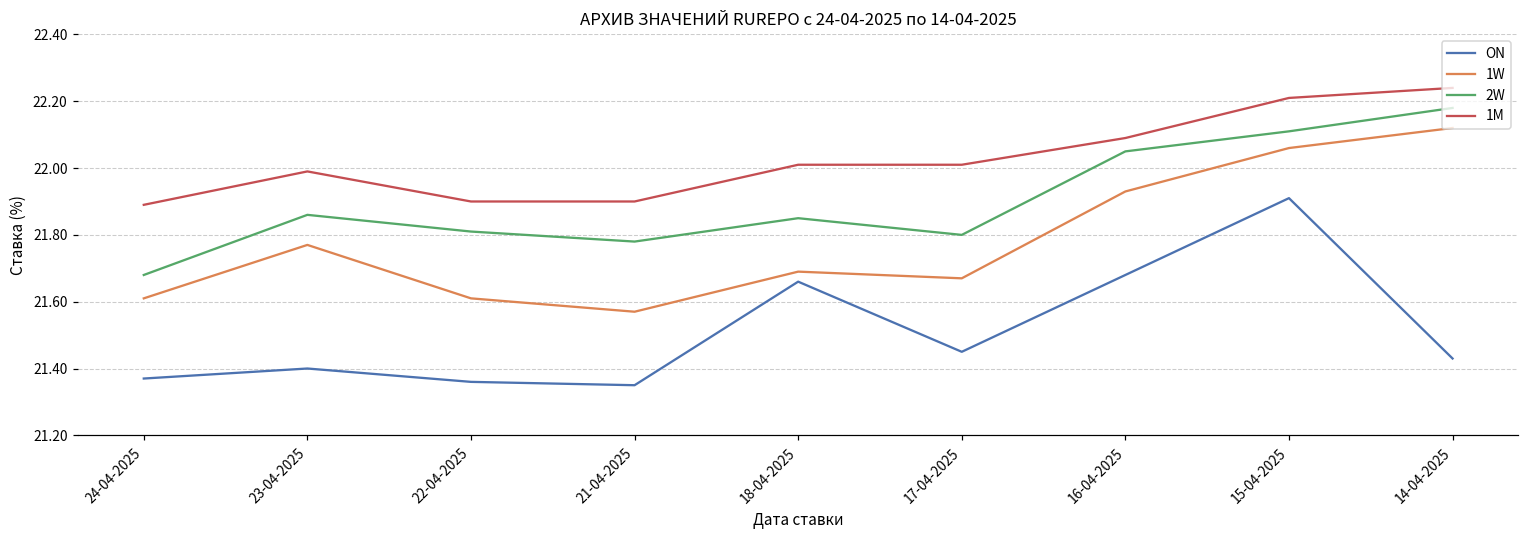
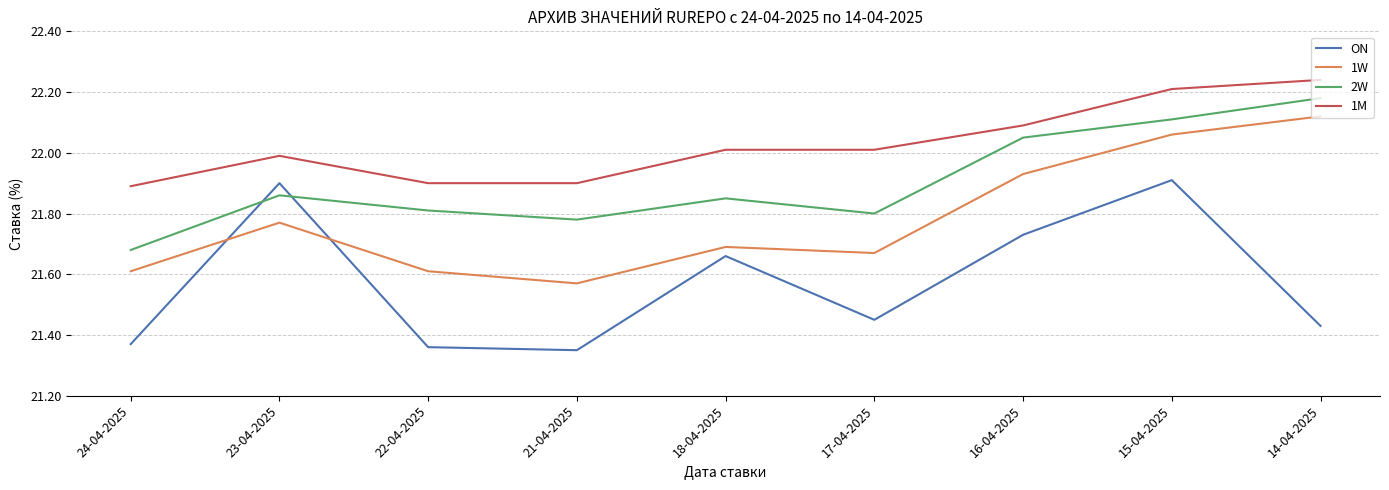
ON, 23-04-2025: 21.4 -> 21.9
ON, 16-04-2025: 21.68 -> 21.73
